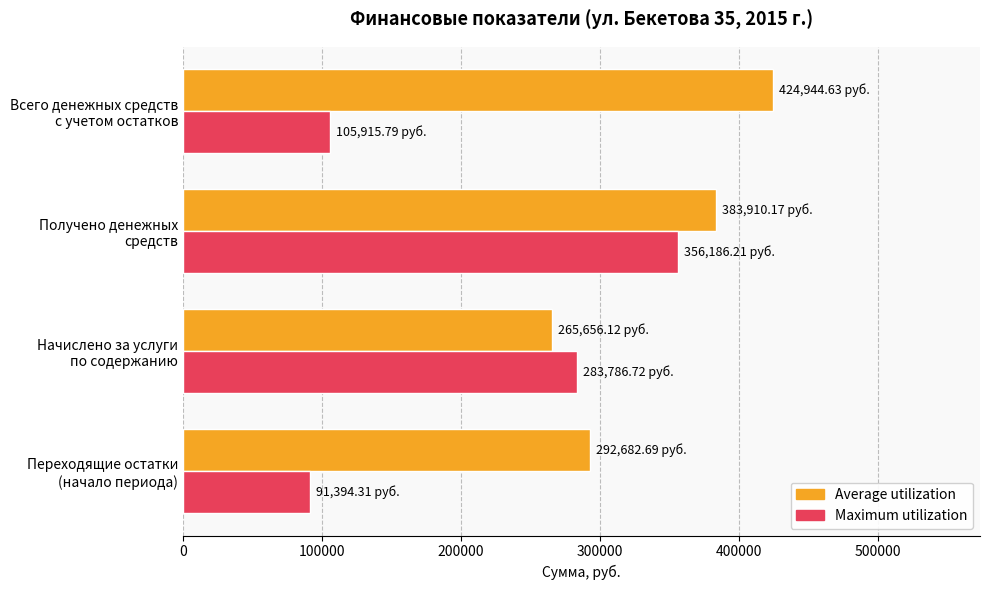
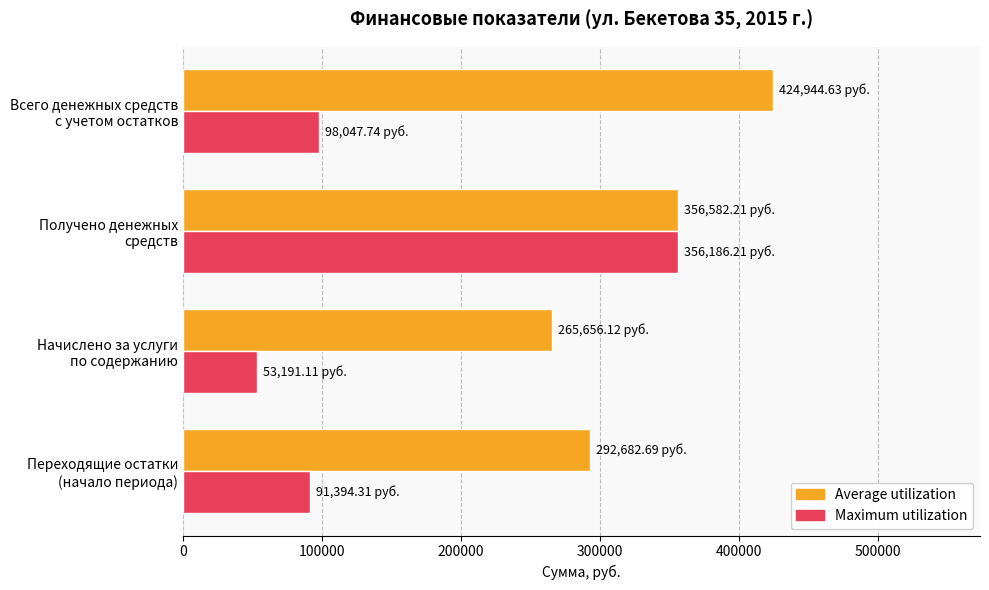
Maximum utilization, Всего денежных средств с учетом остатков: 105,915.79 -> 98,047.74
Average utilization, Получено денежных средств: 383,910.17 -> 356,582.21
Maximum utilization, Начислено за услуги по содержанию: 283,786.72 -> 53,191.11
